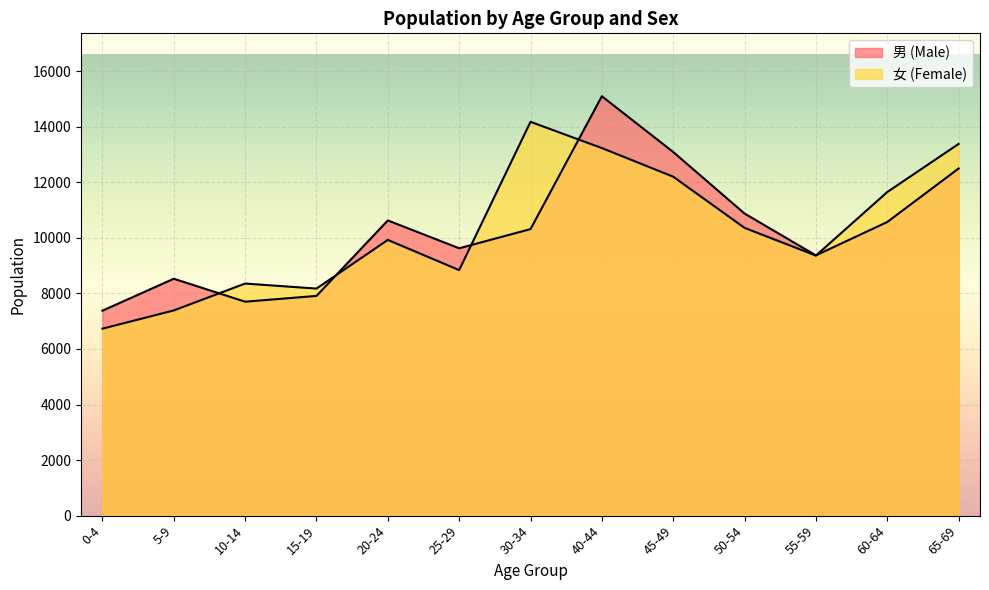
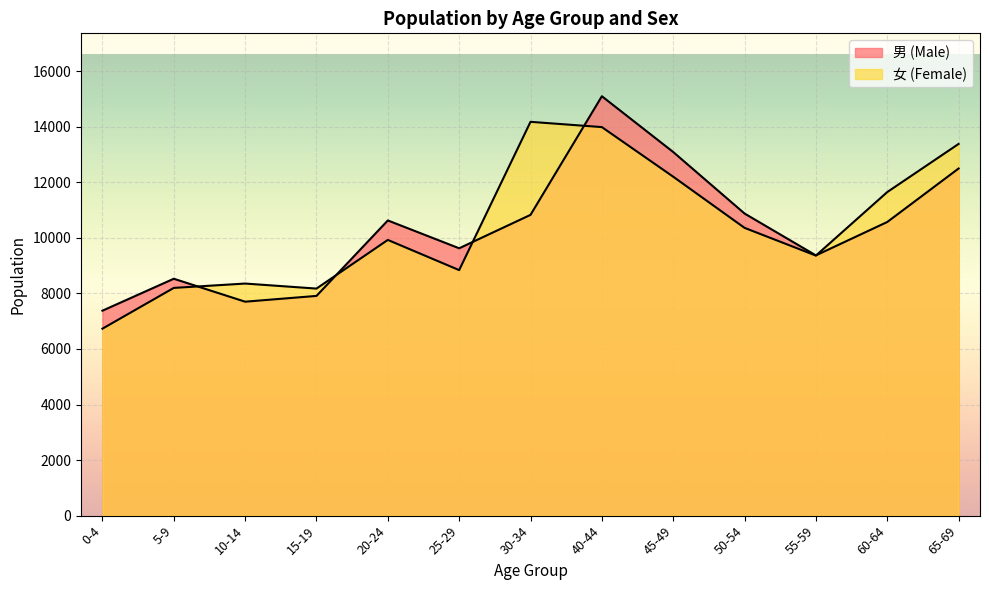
女 (Female), 5-9: 7400 -> 8200
男 (Male), 30-34: 10300 -> 10800
女 (Female), 40-44: 13200 -> 14000
